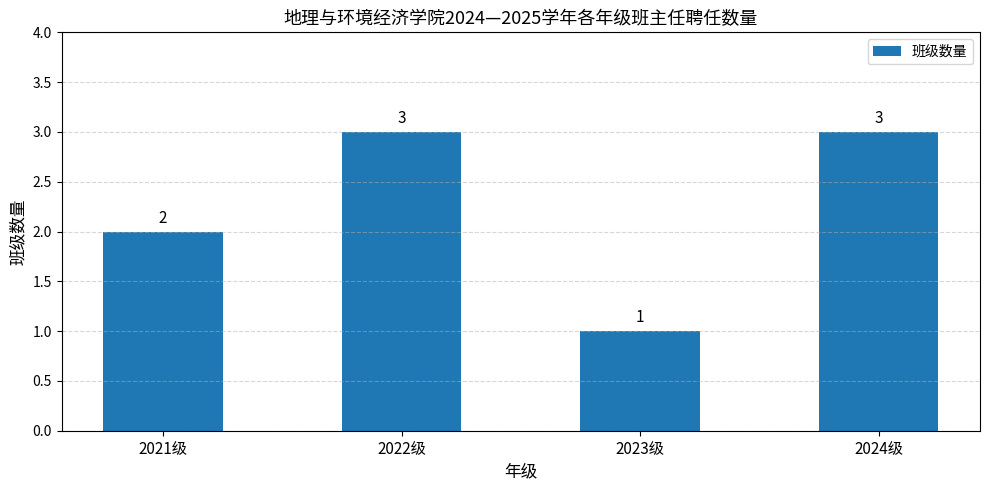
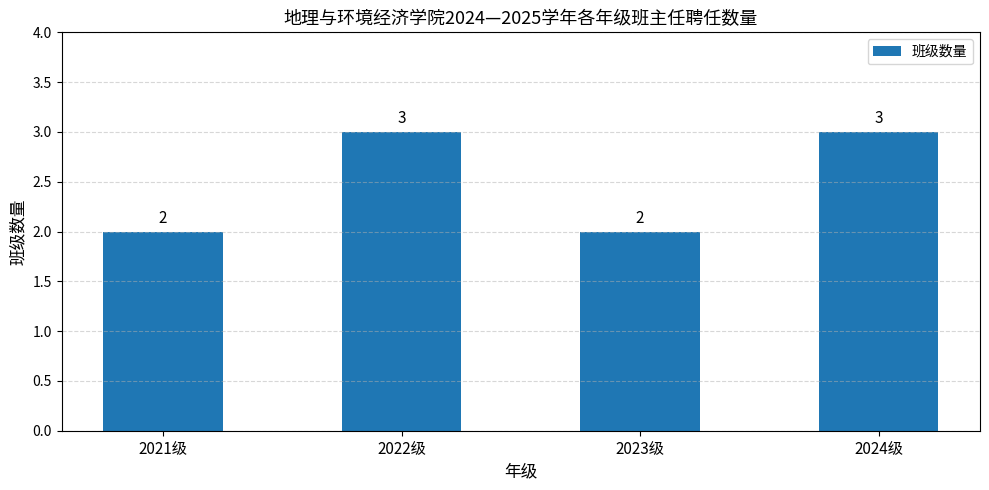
2023级: 1 -> 2
